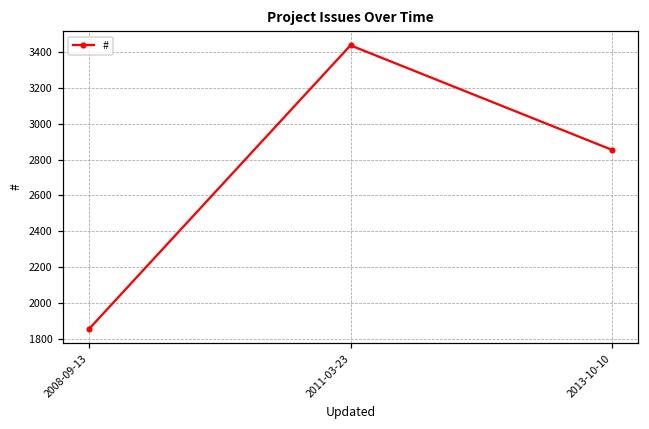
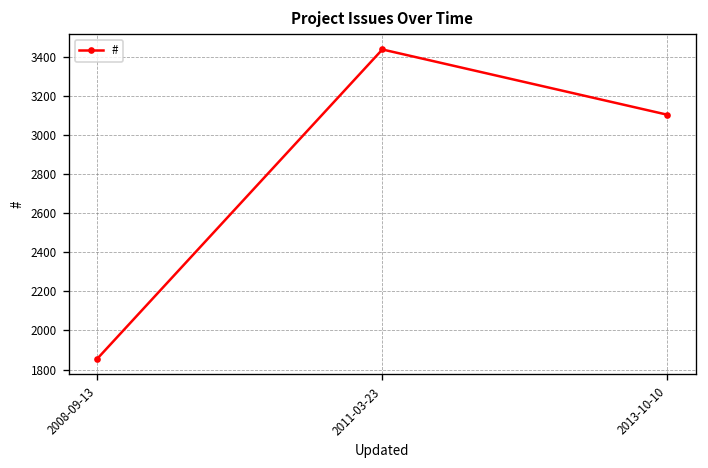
2013-10-10: 2850 -> 3100
